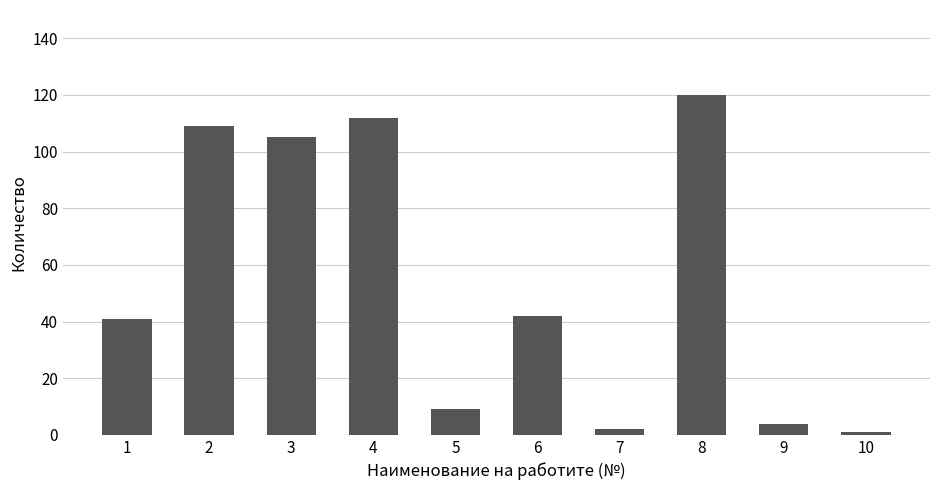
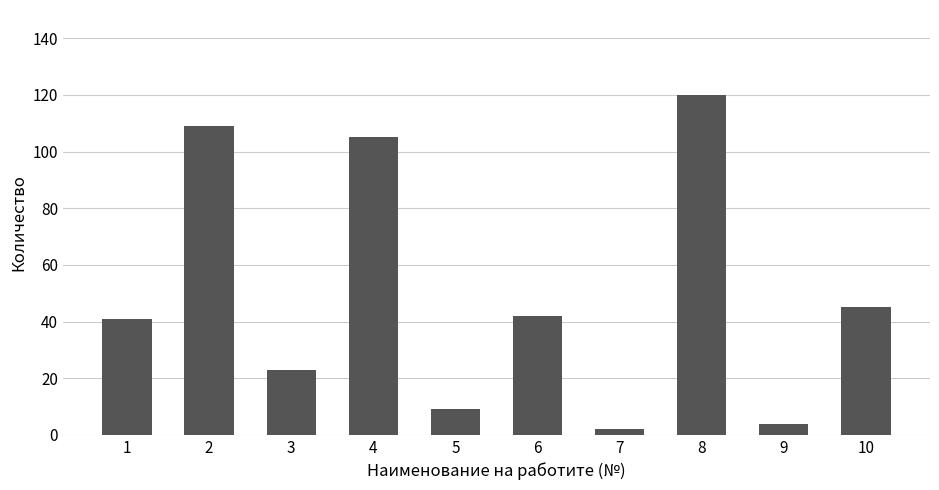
3: 105 -> 23
4: 112 -> 105
10: 1 -> 45
